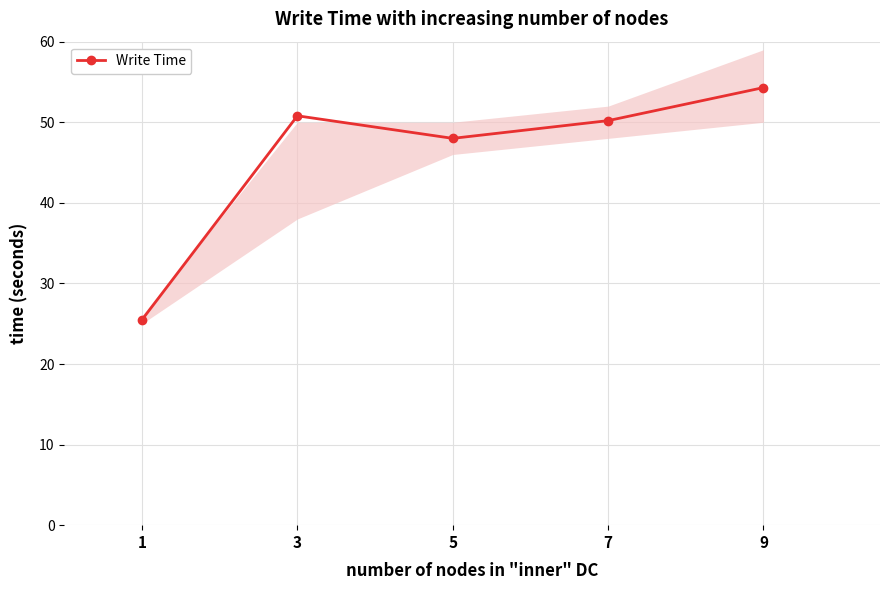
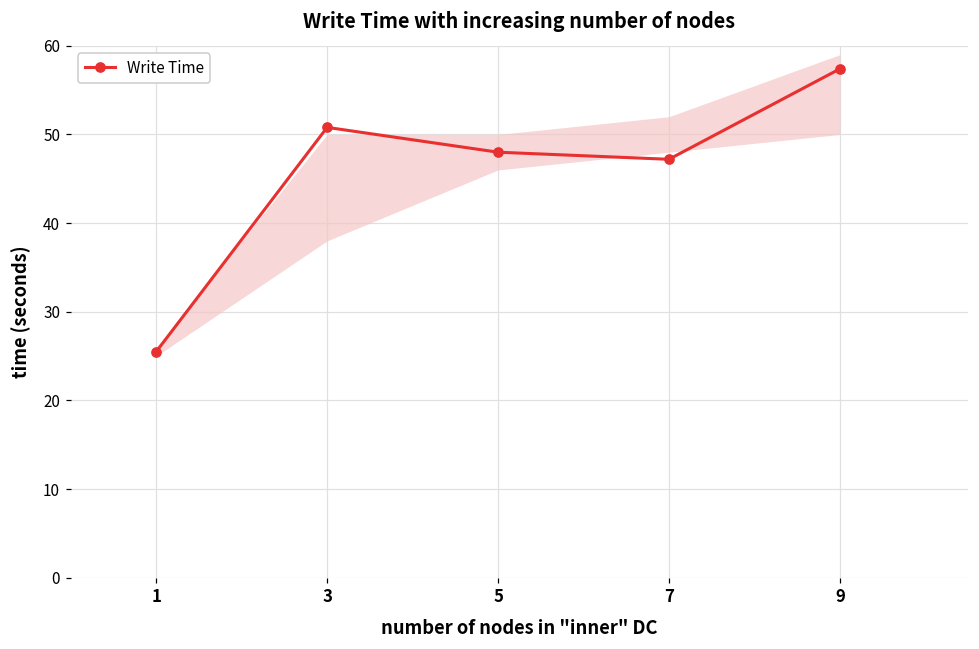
Write Time, 7: 50 -> 47
Write Time, 9: 54 -> 57
